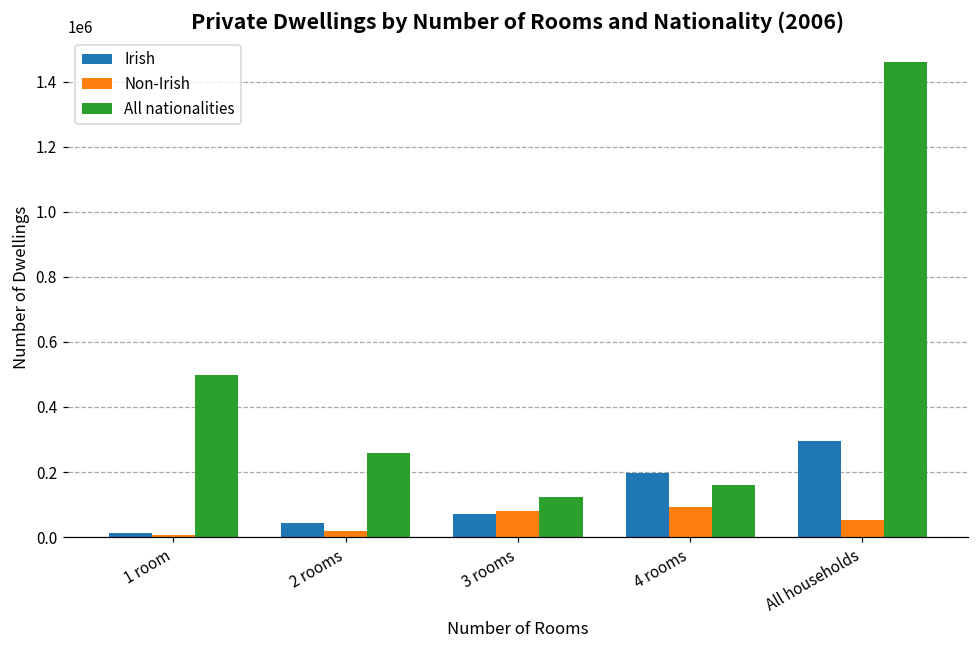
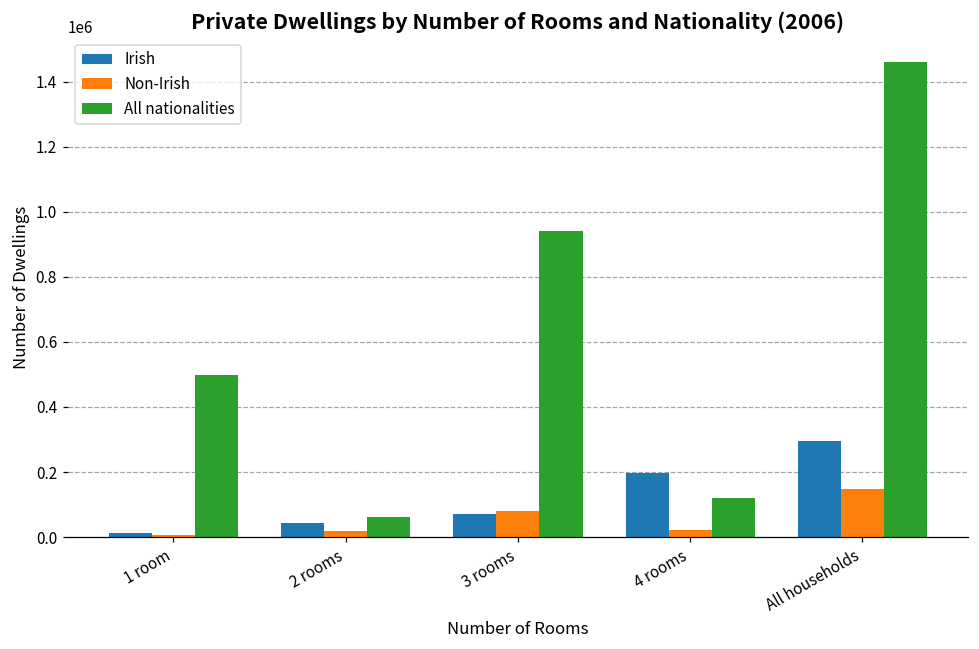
All nationalities, 2 rooms: 260000 -> 60000
All nationalities, 3 rooms: 120000 -> 940000
Non-Irish, 4 rooms: 90000 -> 20000
All nationalities, 4 rooms: 160000 -> 120000
Non-Irish, All households: 50000 -> 150000
